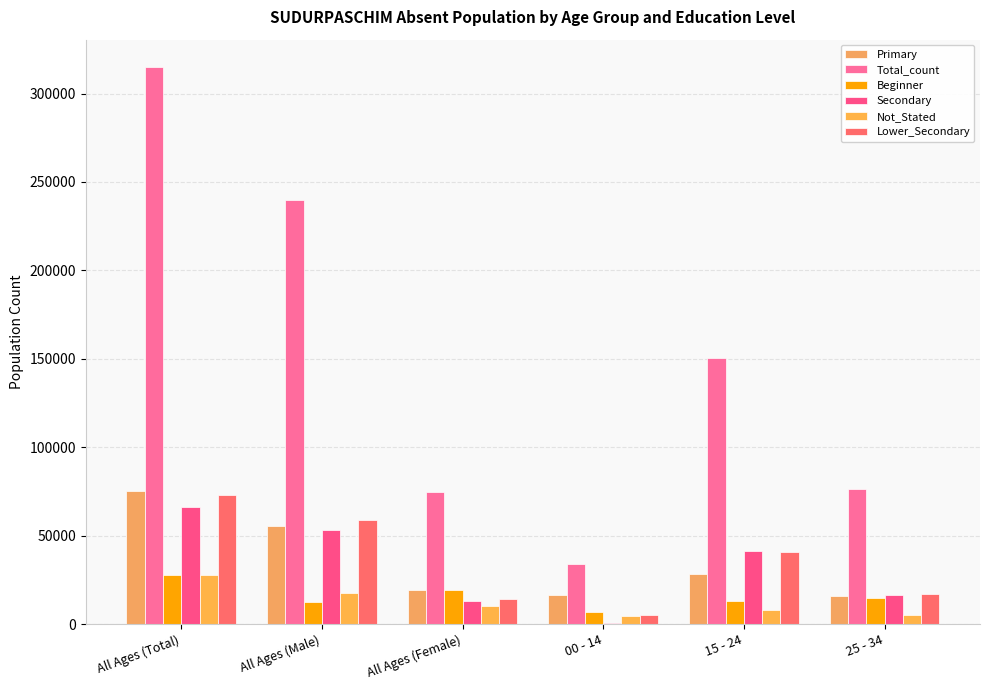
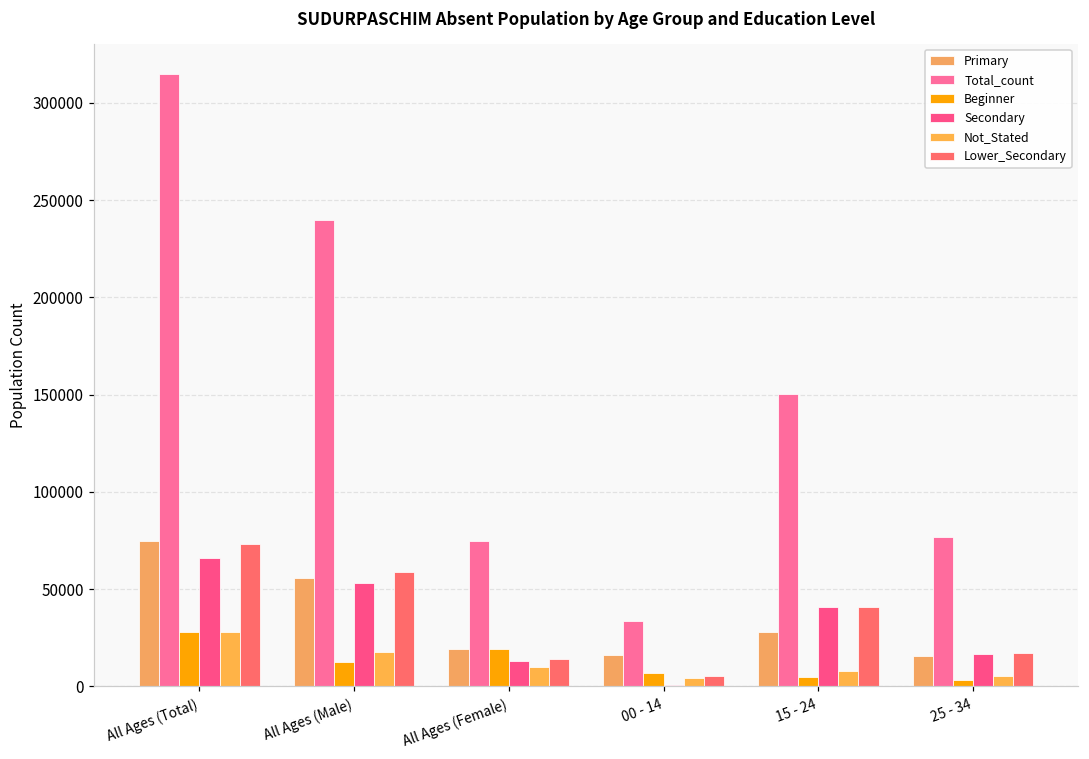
Beginner, 15 - 24: 13000 -> 5000
Beginner, 25 - 34: 15000 -> 3000
